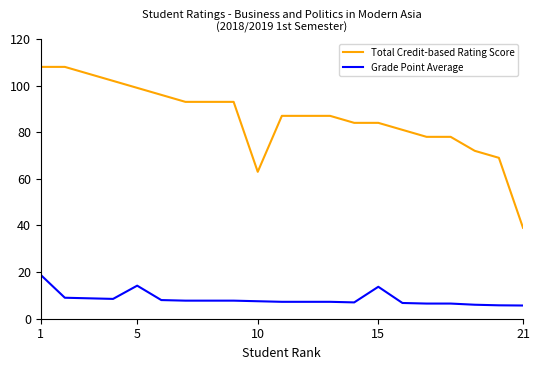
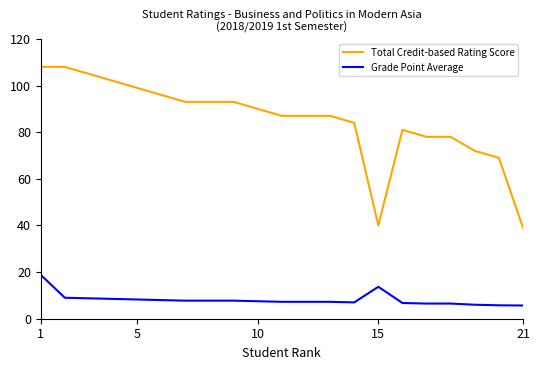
Grade Point Average, 5: 14 -> 8
Total Credit-based Rating Score, 10: 63 -> 90
Total Credit-based Rating Score, 15: 84 -> 40
